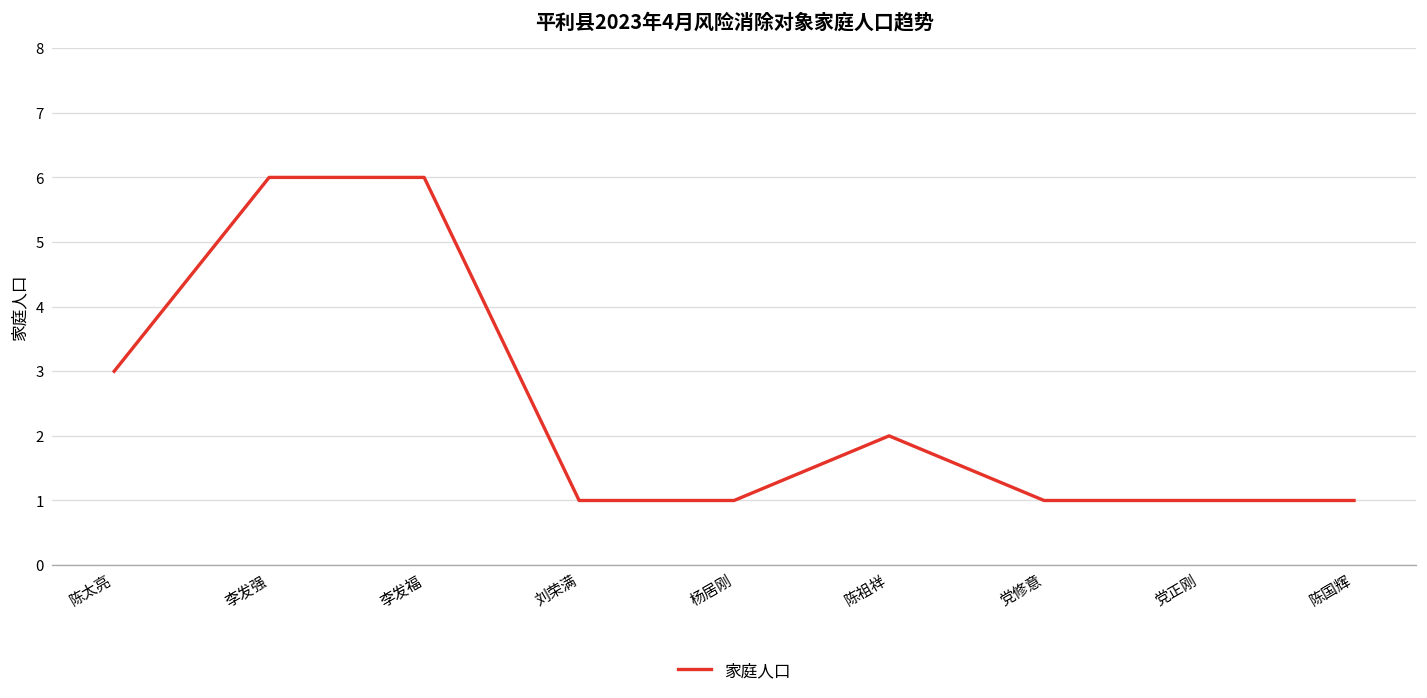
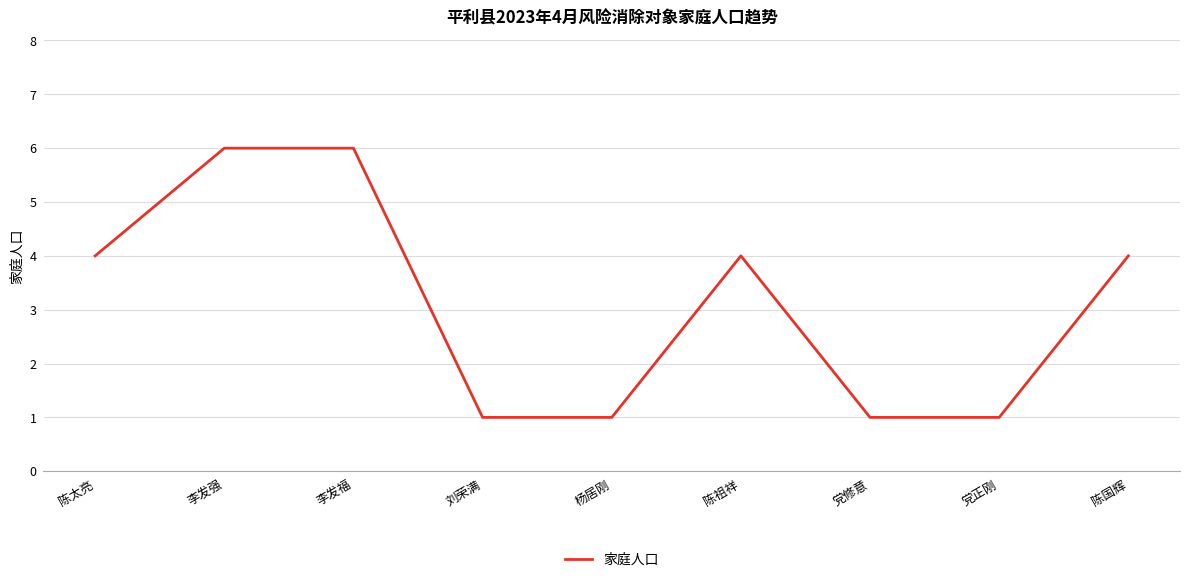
陈太亮: 3 -> 4
陈祖祥: 2 -> 4
陈国辉: 1 -> 4
